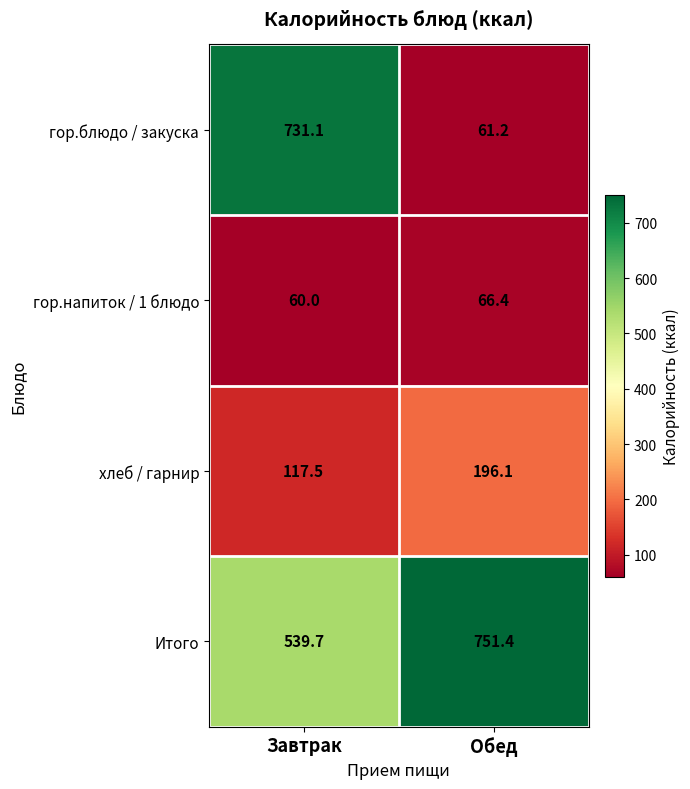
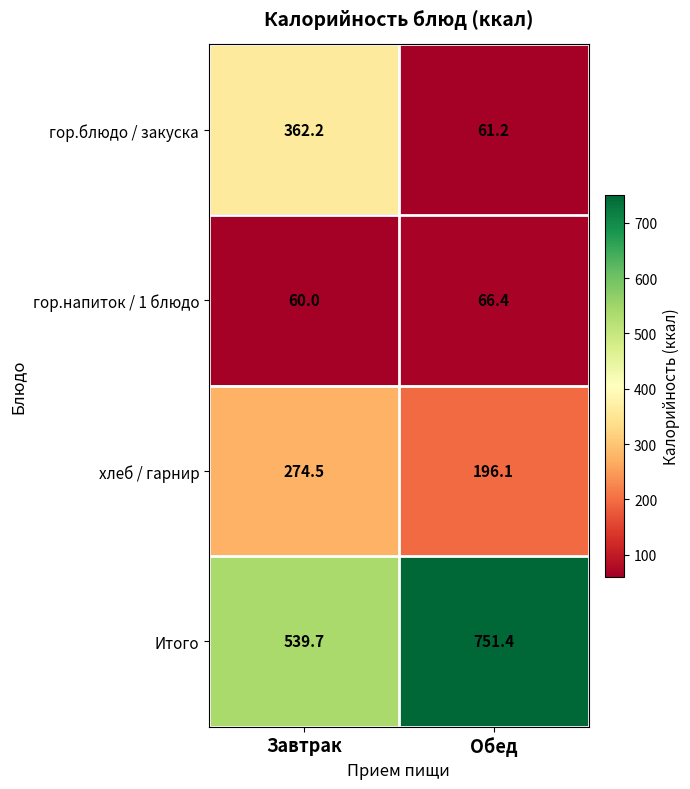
гор.блюдо / закуска, Завтрак: 731.1 -> 362.2
хлеб / гарнир, Завтрак: 117.5 -> 274.5
